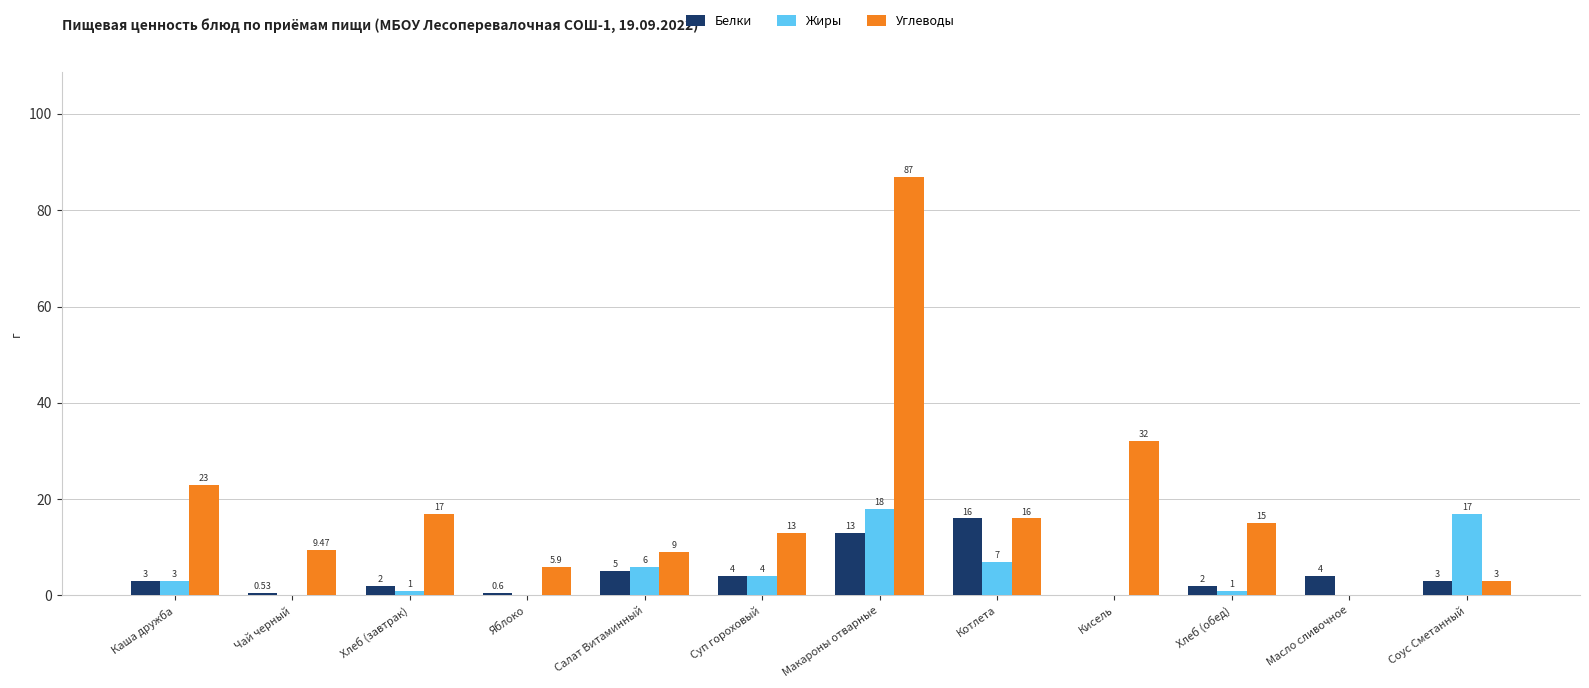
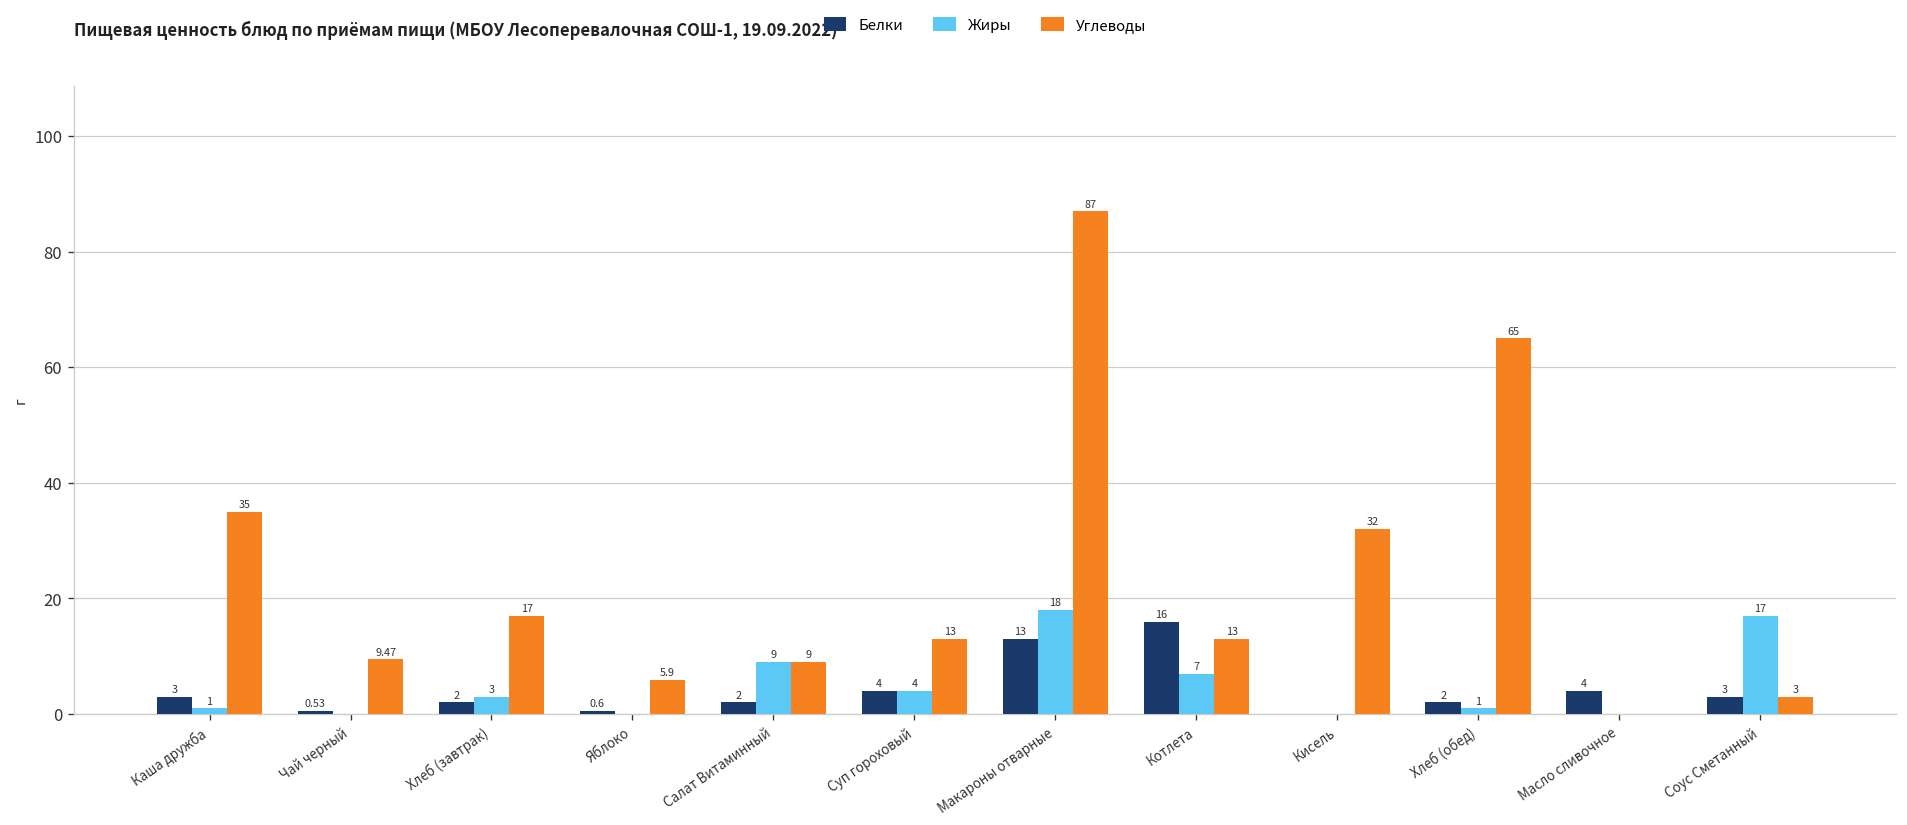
Жиры, Каша дружба: 3 -> 1
Углеводы, Каша дружба: 23 -> 35
Жиры, Хлеб (завтрак): 1 -> 3
Белки, Салат Витаминный: 5 -> 2
Жиры, Салат Витаминный: 6 -> 9
Углеводы, Котлета: 16 -> 13
Углеводы, Хлеб (обед): 15 -> 65
